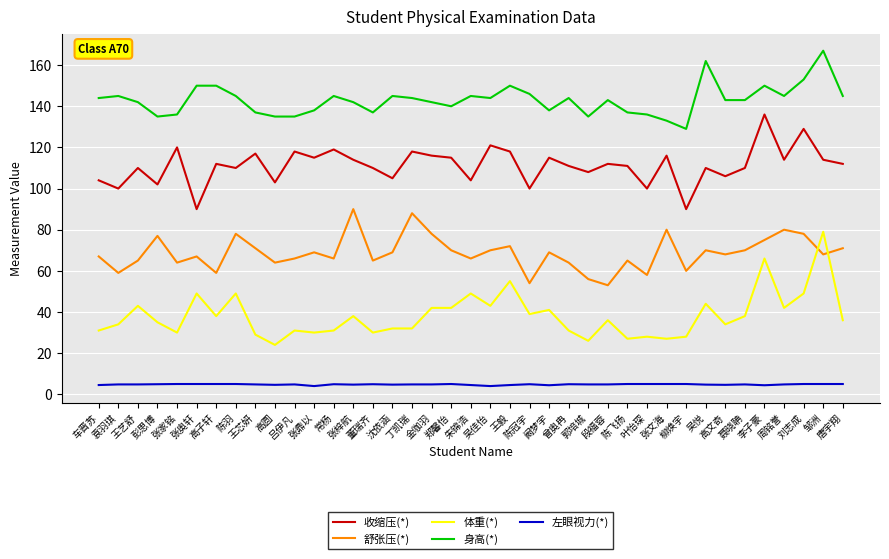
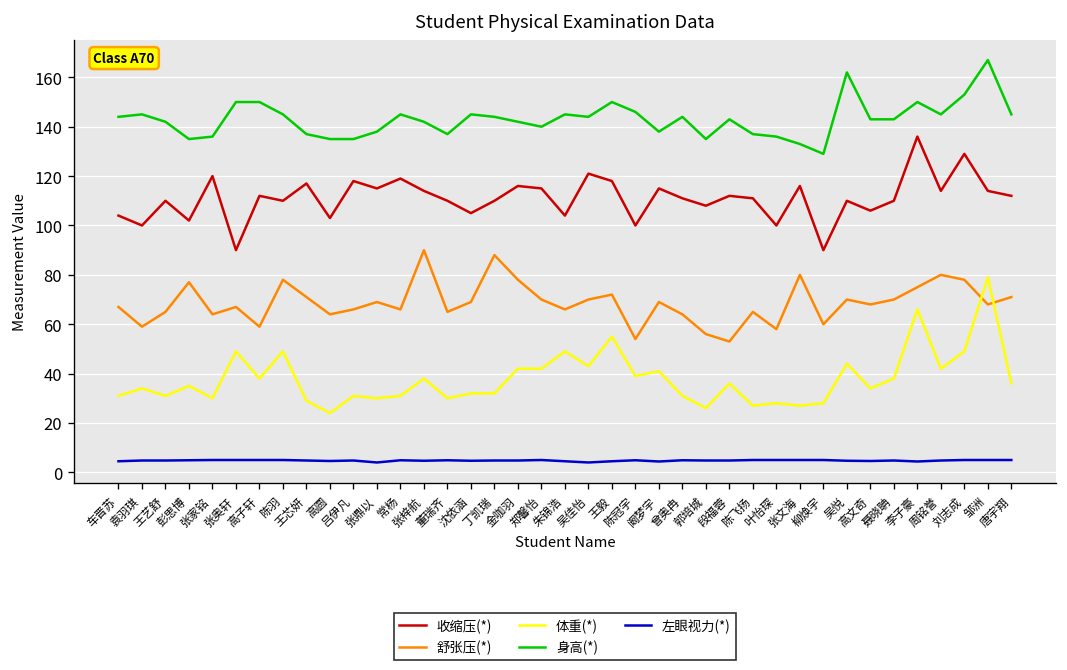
体重(*), 王艺舒: 43 -> 31
收缩压(*), 丁凯瑞: 118 -> 110
